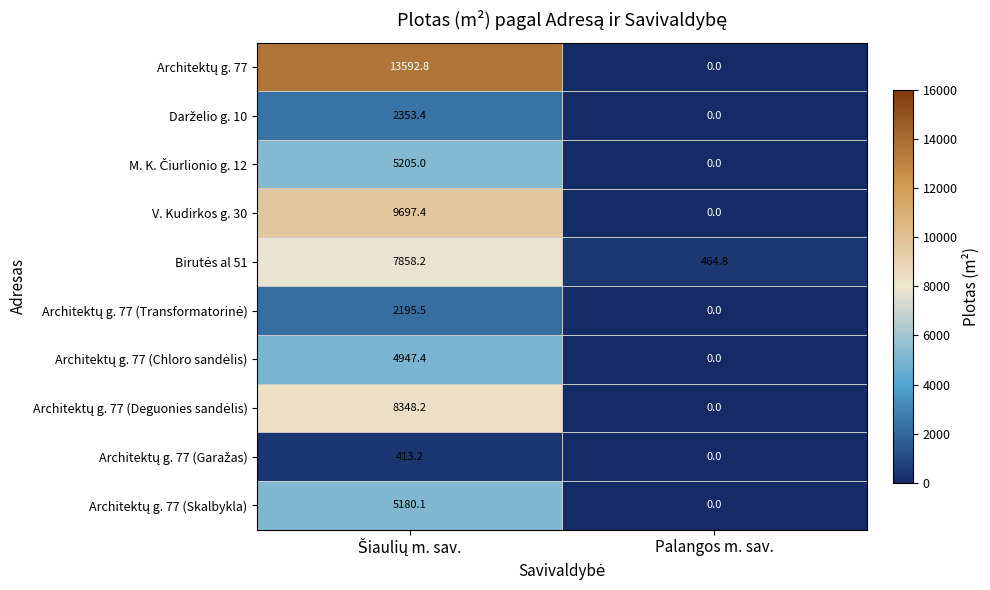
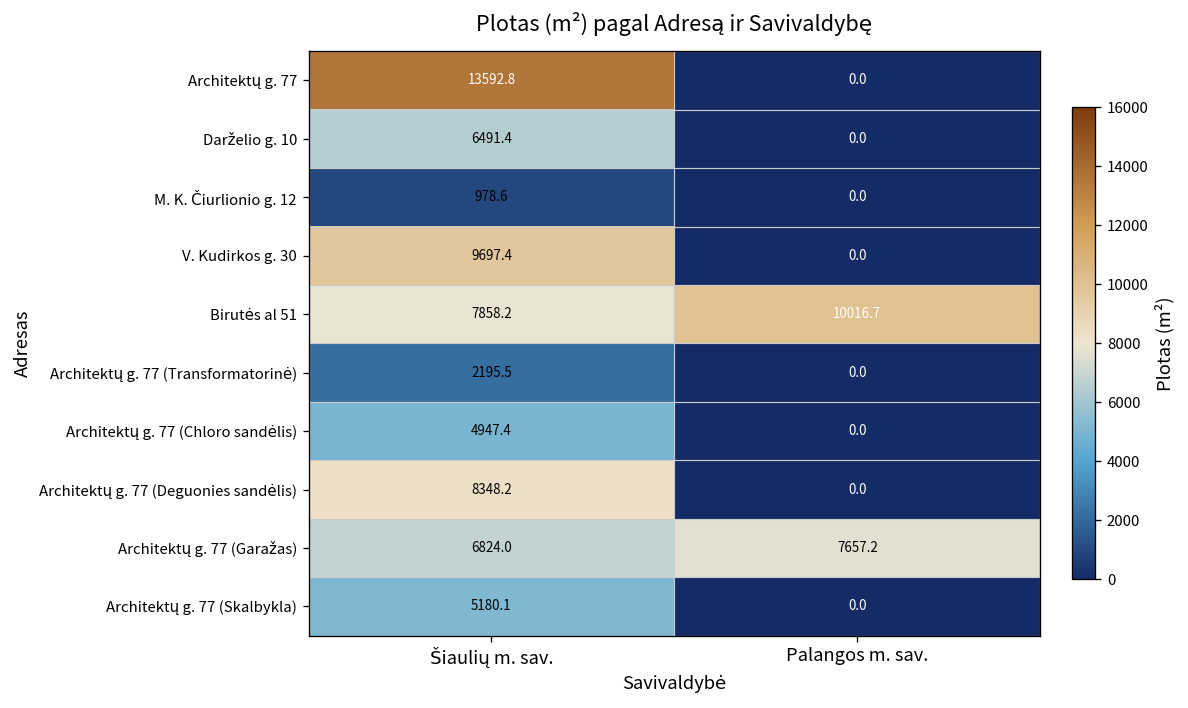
Darželio g. 10, Šiaulių m. sav.: 2353.4 -> 6491.4
M. K. Čiurlionio g. 12, Šiaulių m. sav.: 5205.0 -> 978.6
Birutės al 51, Palangos m. sav.: 464.8 -> 10016.7
Architektų g. 77 (Garažas), Šiaulių m. sav.: 413.2 -> 6824.0
Architektų g. 77 (Garažas), Palangos m. sav.: 0.0 -> 7657.2
